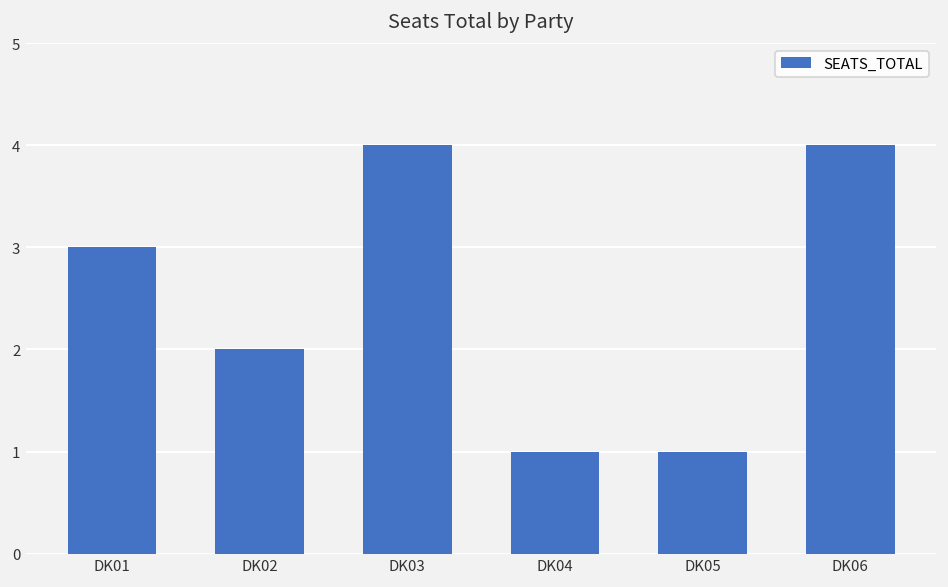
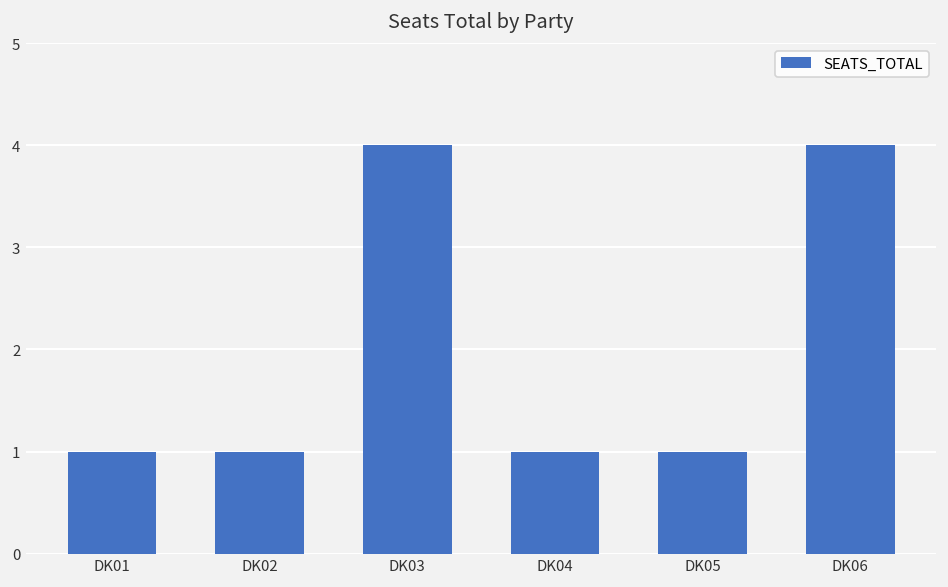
DK01: 3 -> 1
DK02: 2 -> 1
